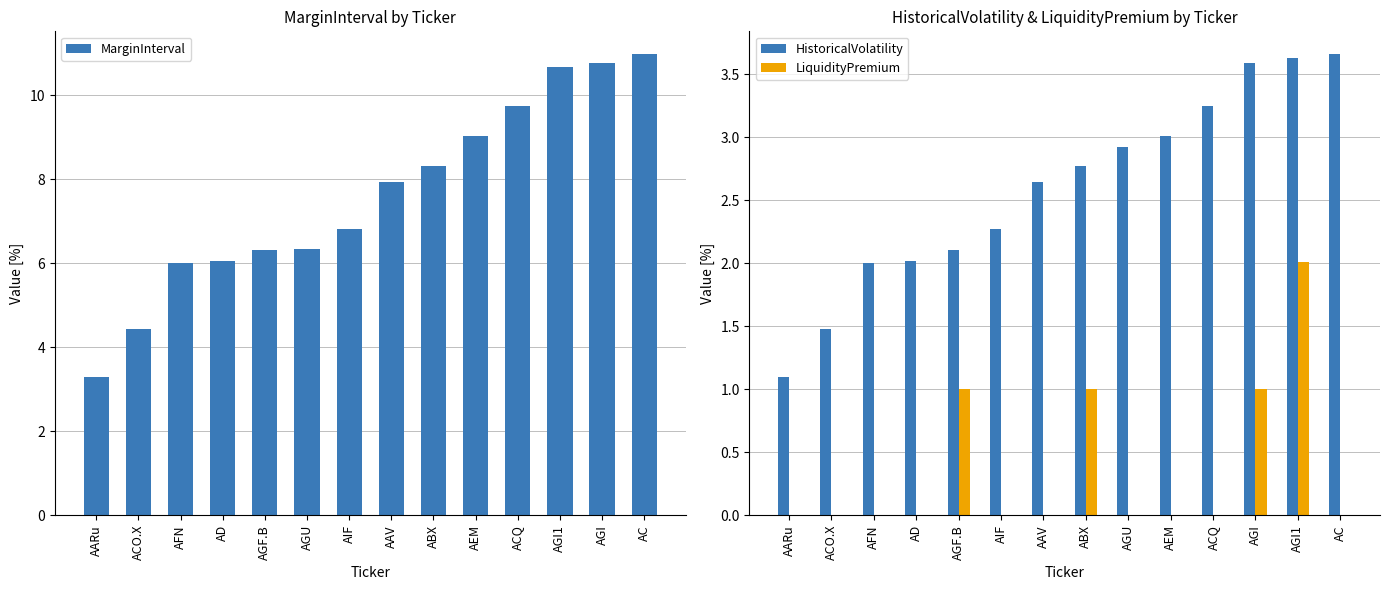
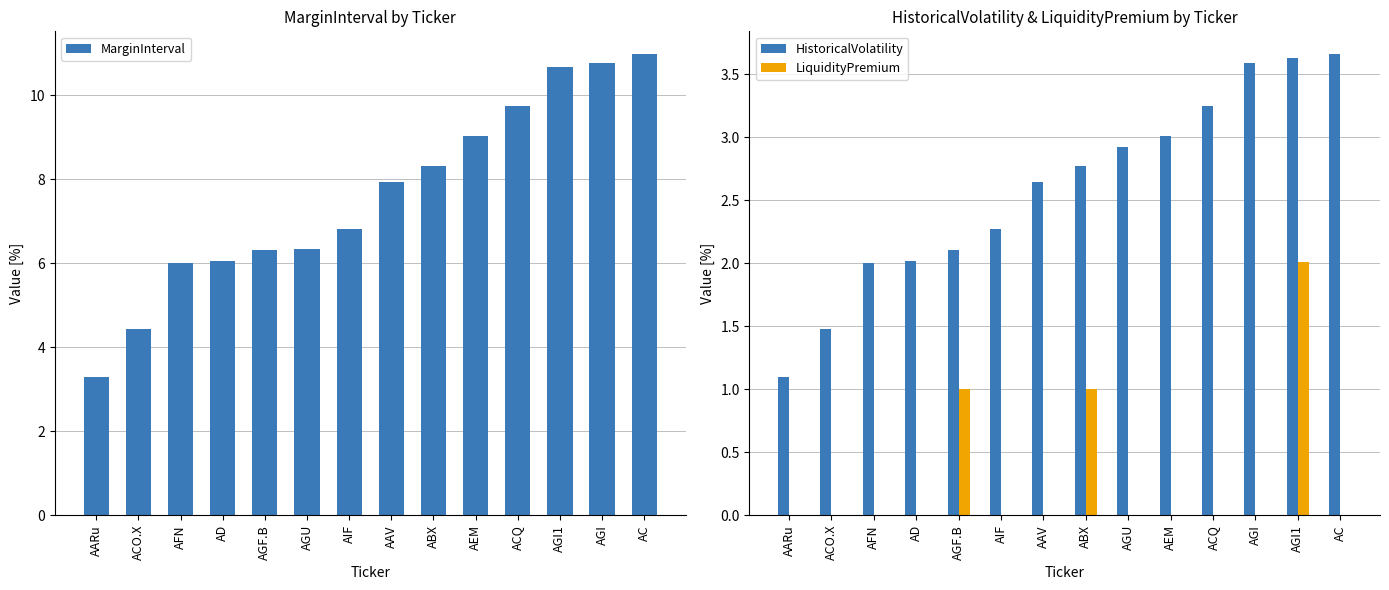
HistoricalVolatility & LiquidityPremium by Ticker, LiquidityPremium, AGI: 1 -> 0
